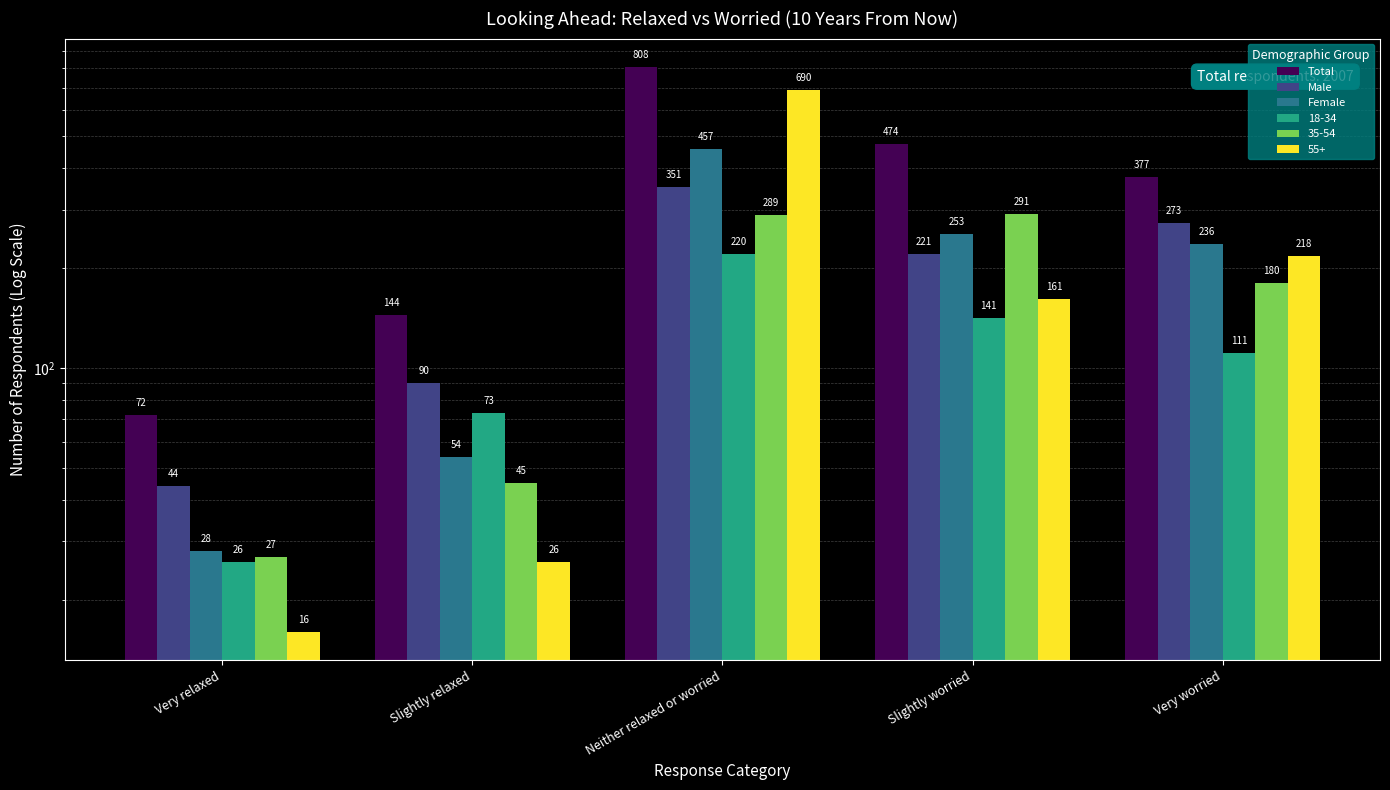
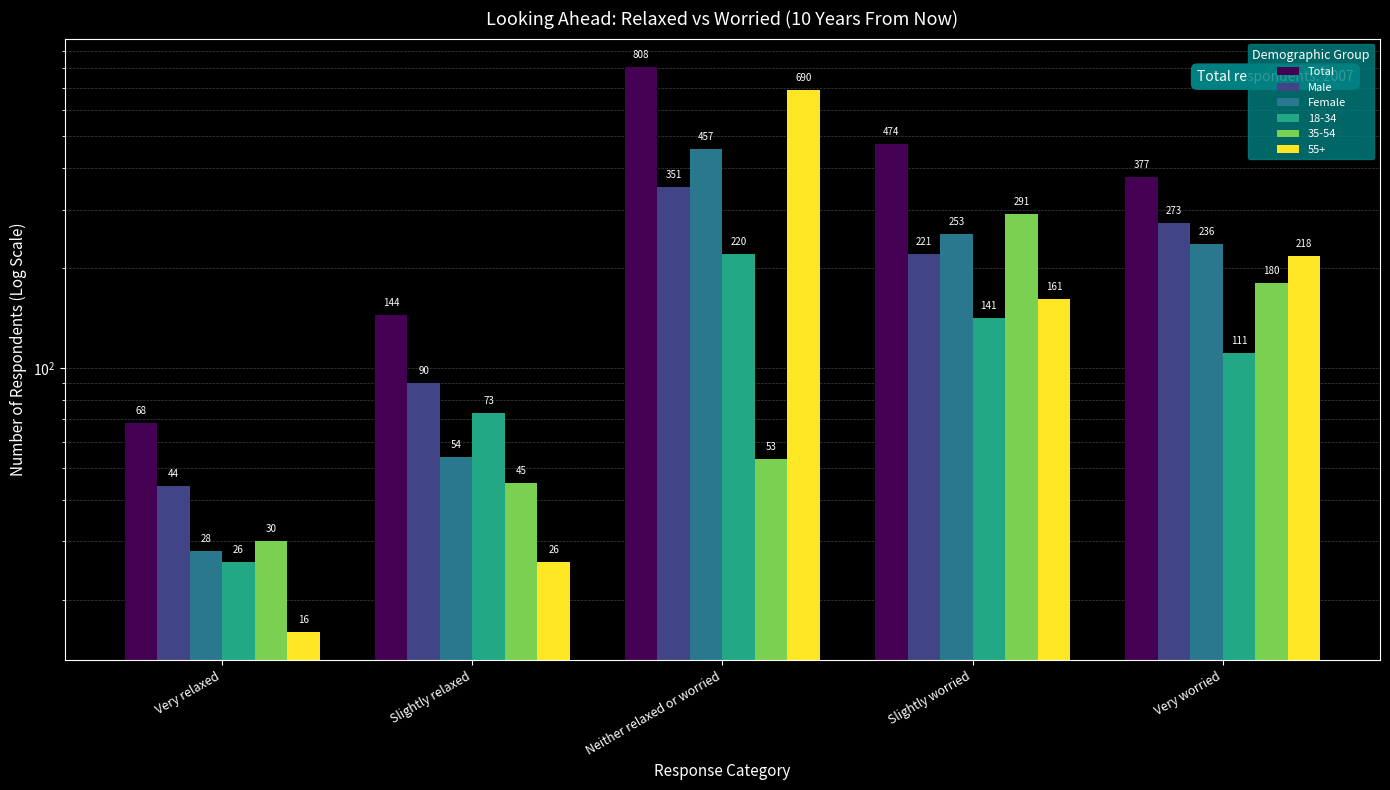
Total, Very relaxed: 72 -> 68
35-54, Very relaxed: 27 -> 30
35-54, Neither relaxed or worried: 289 -> 53
